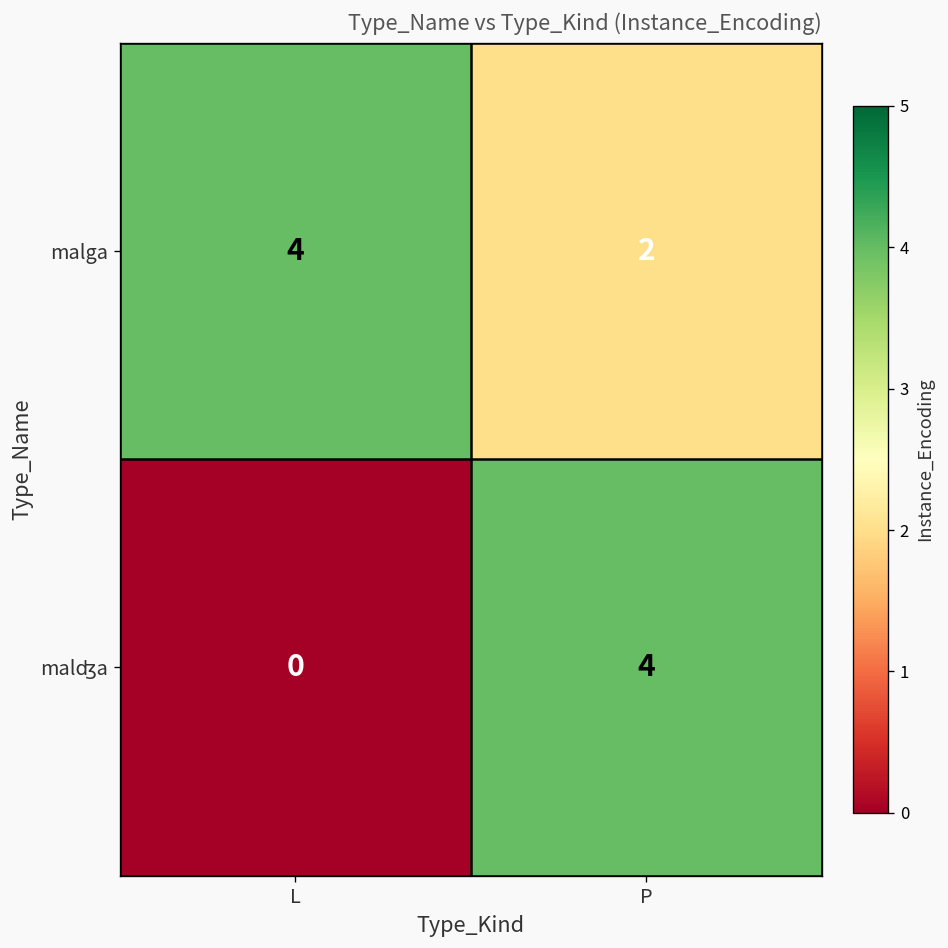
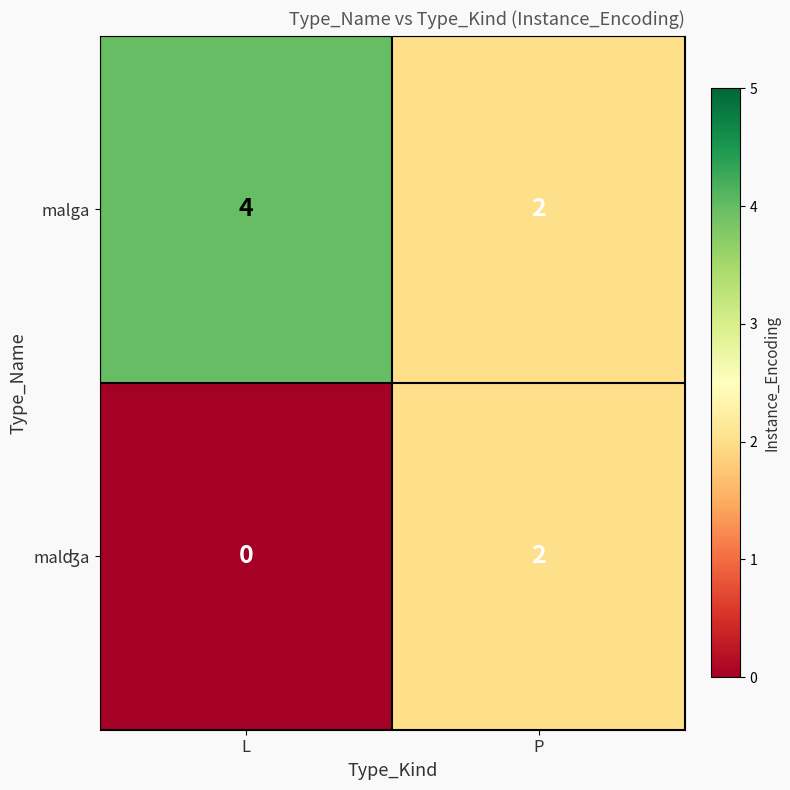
malʤa, P: 4 -> 2
